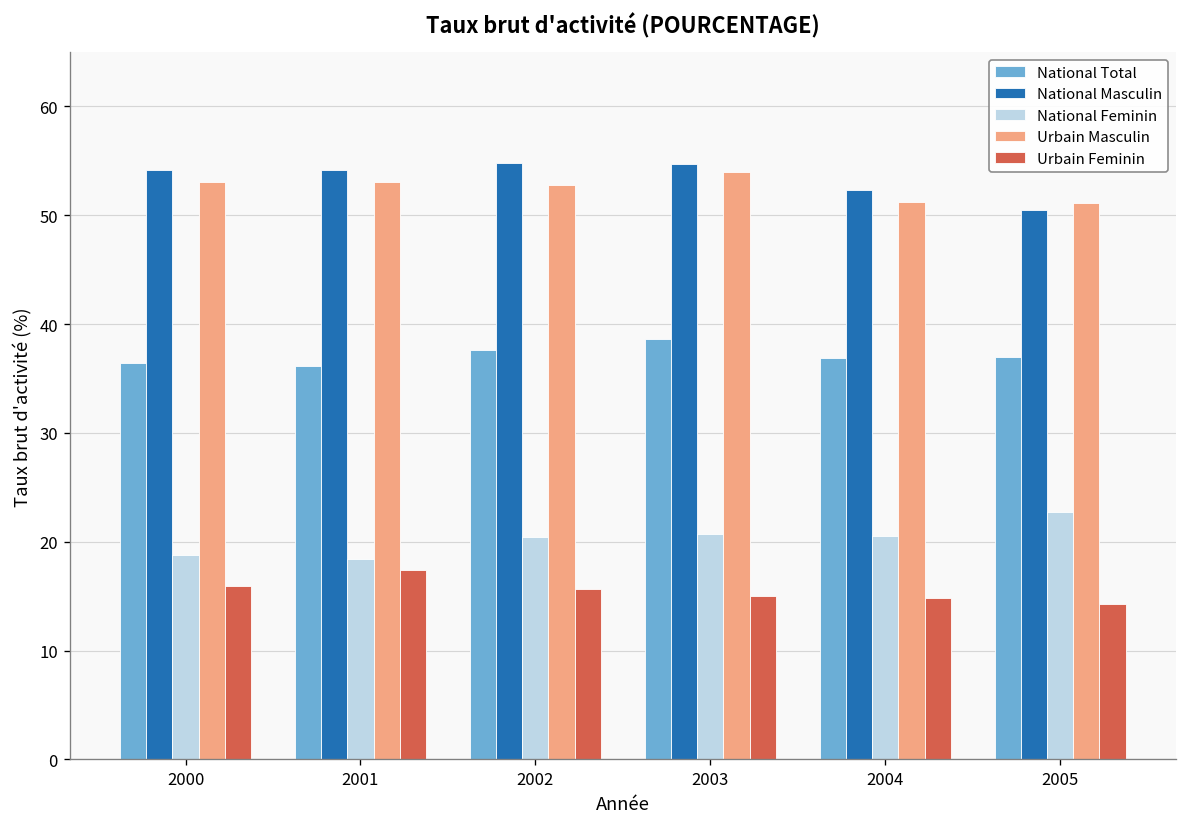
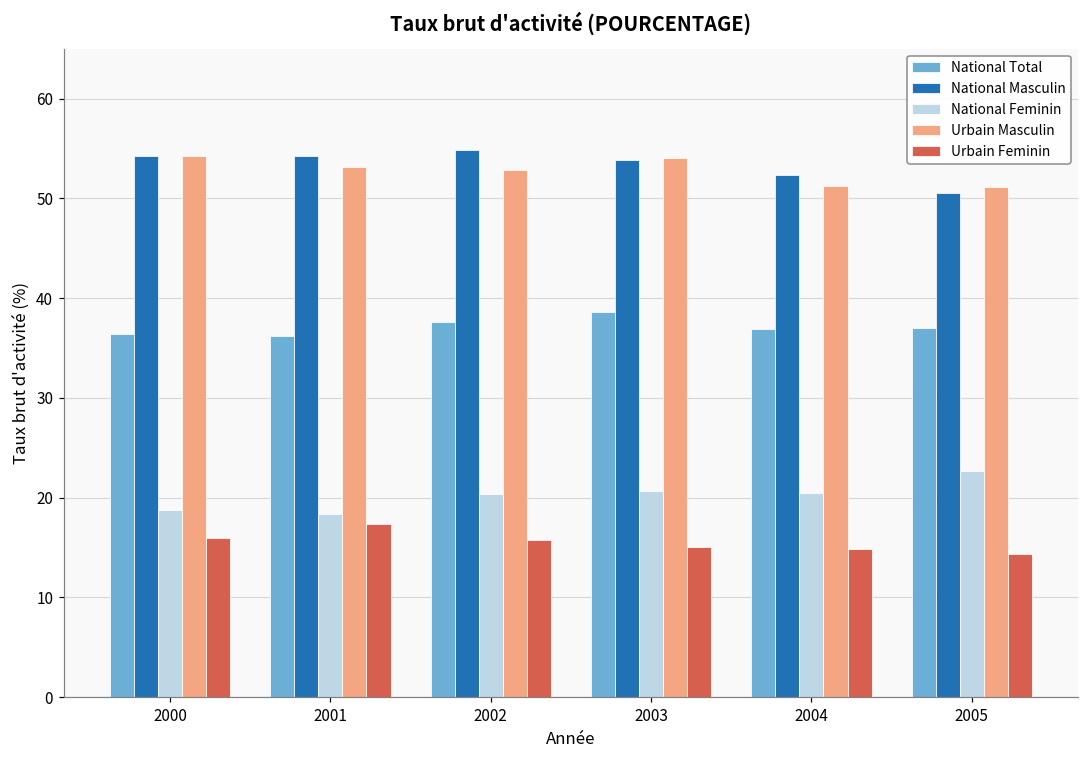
Urbain Masculin, 2000: 53 -> 54
National Masculin, 2003: 55 -> 54
